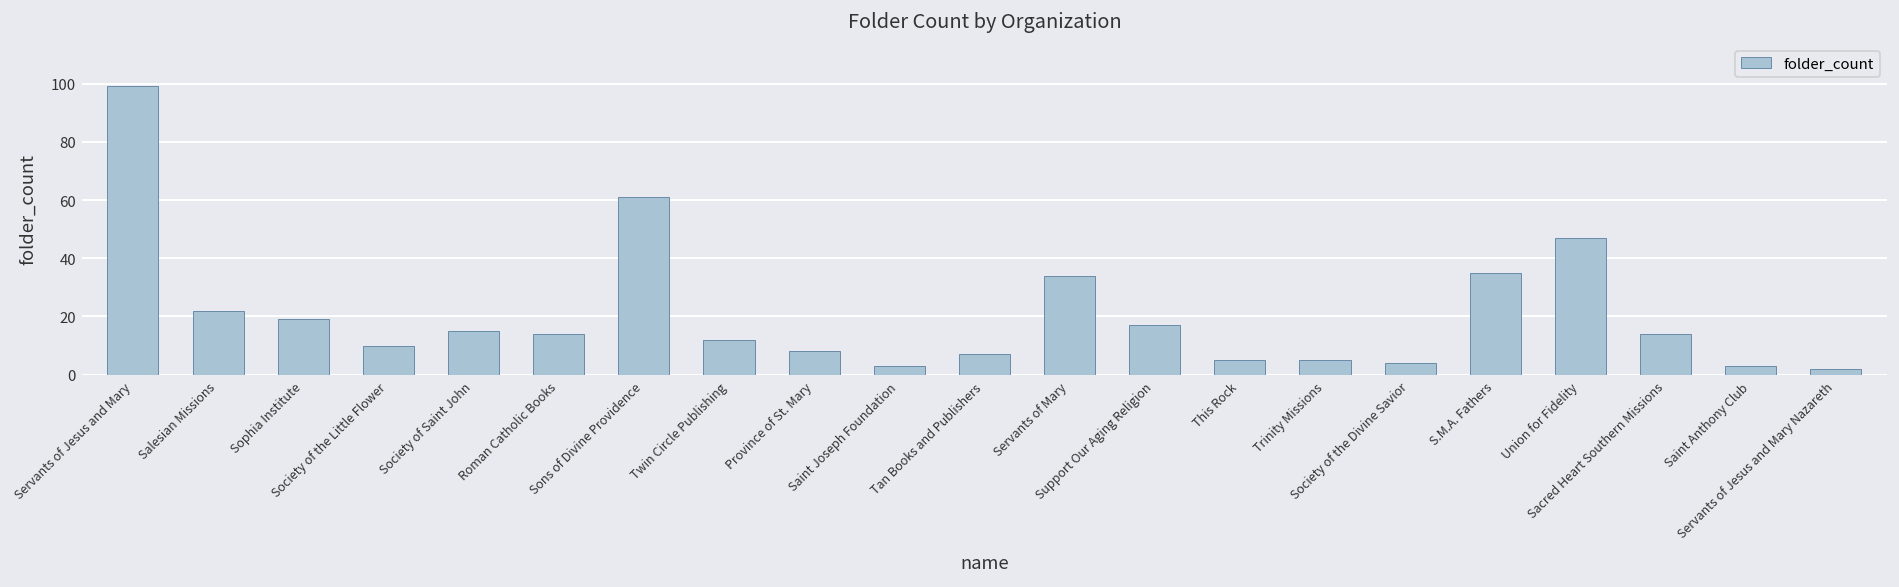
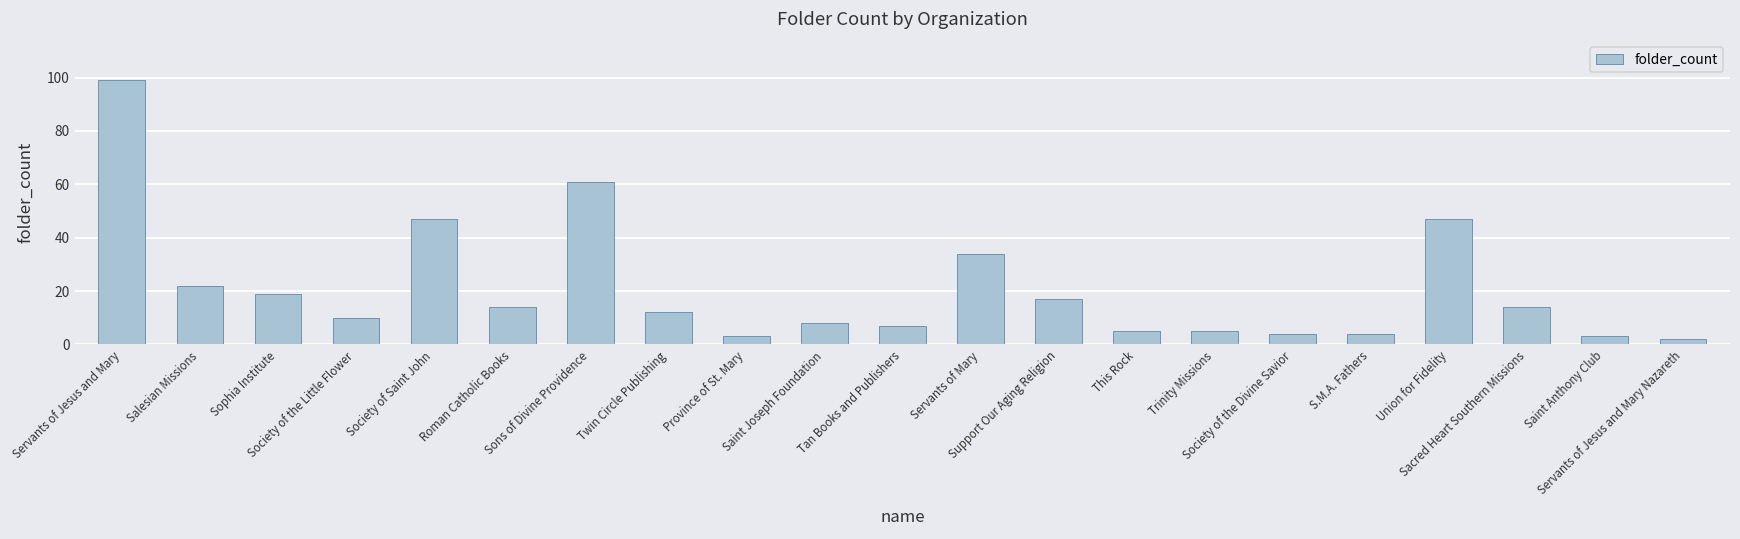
Society of Saint John: 15 -> 47
Province of St. Mary: 8 -> 3
Saint Joseph Foundation: 3 -> 8
S.M.A. Fathers: 35 -> 4
